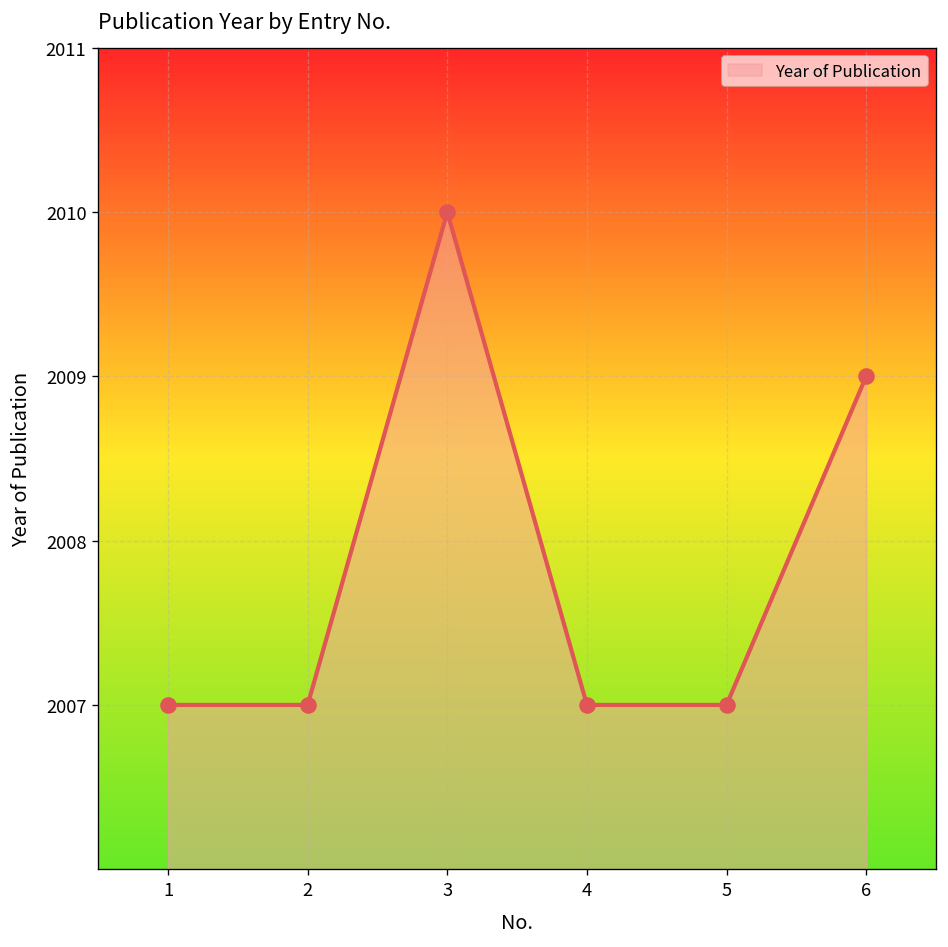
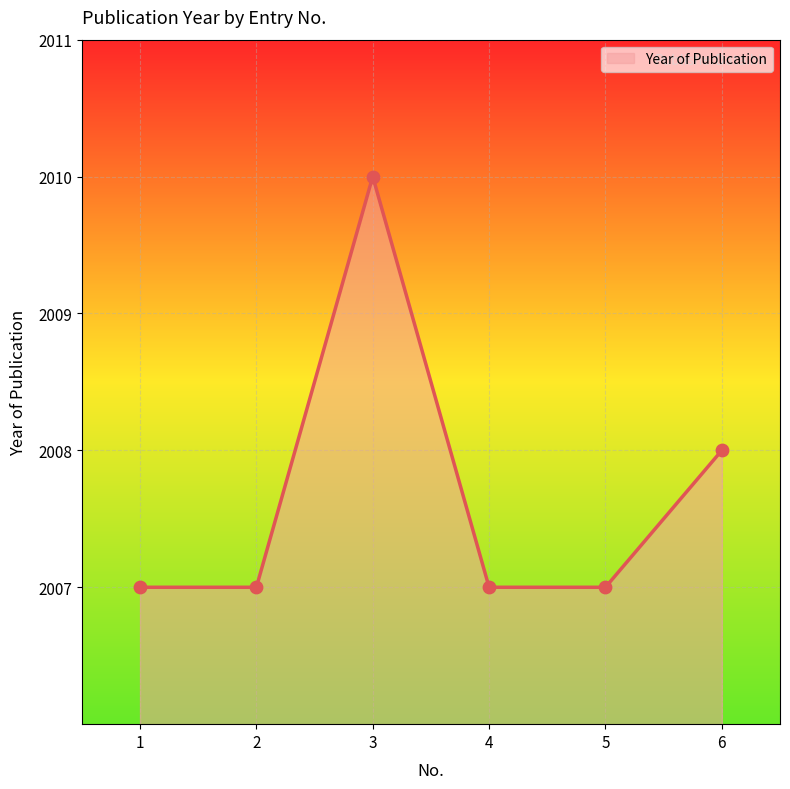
6: 2009 -> 2008
